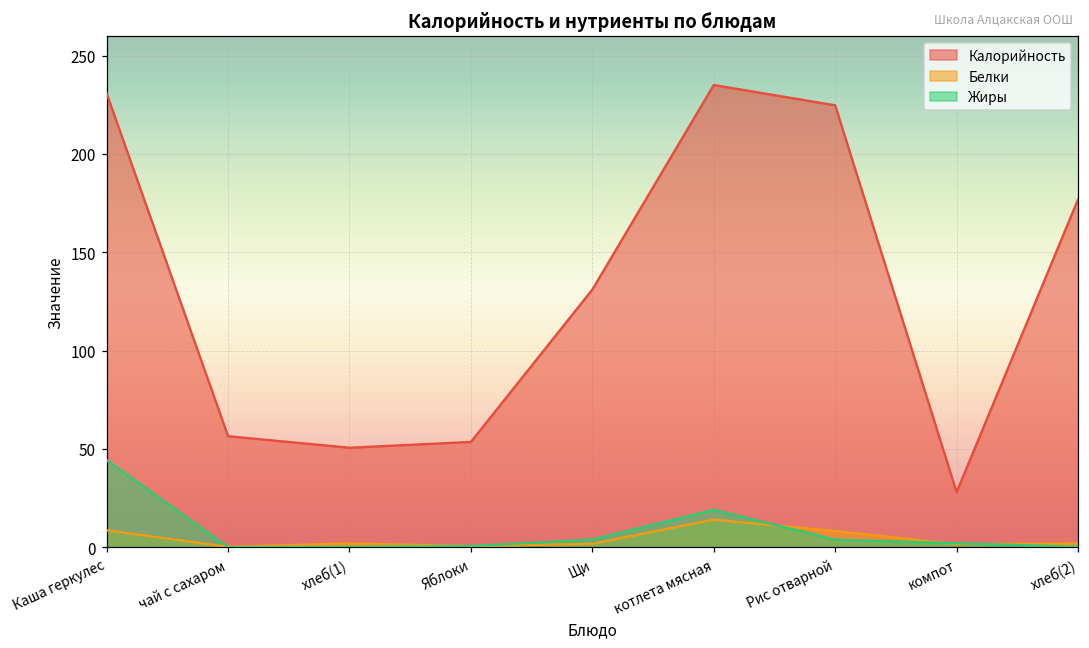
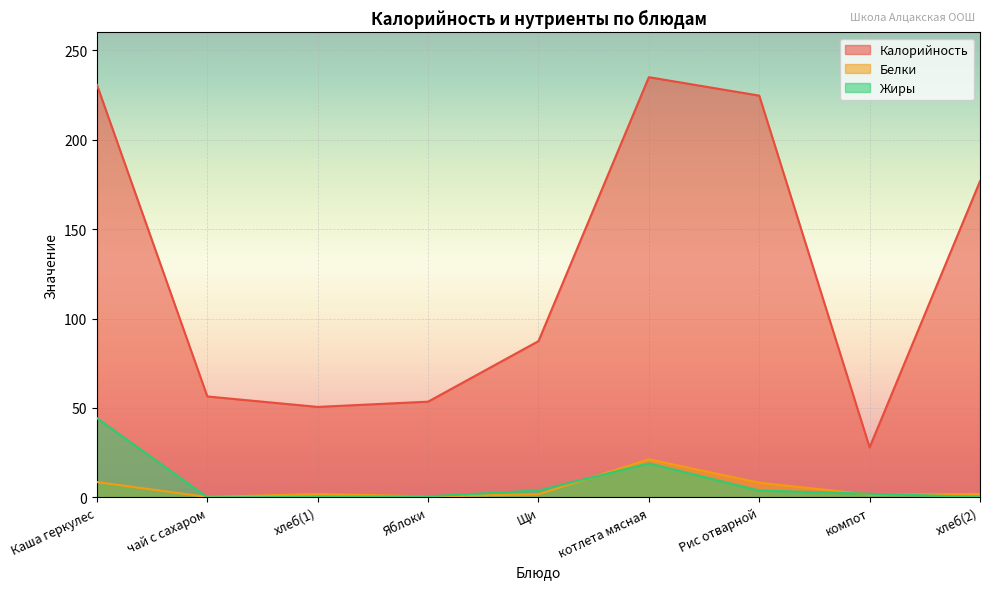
Калорийность, Щи: 131 -> 87
Белки, котлета мясная: 14 -> 21
